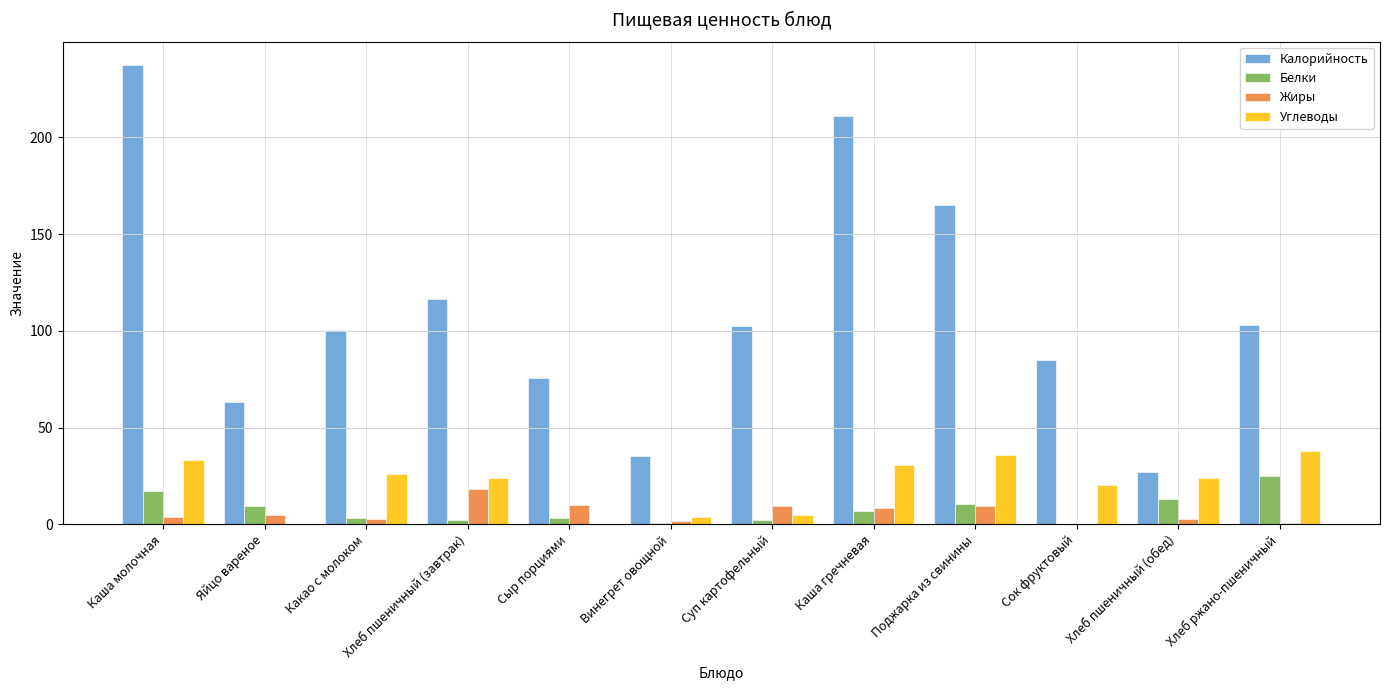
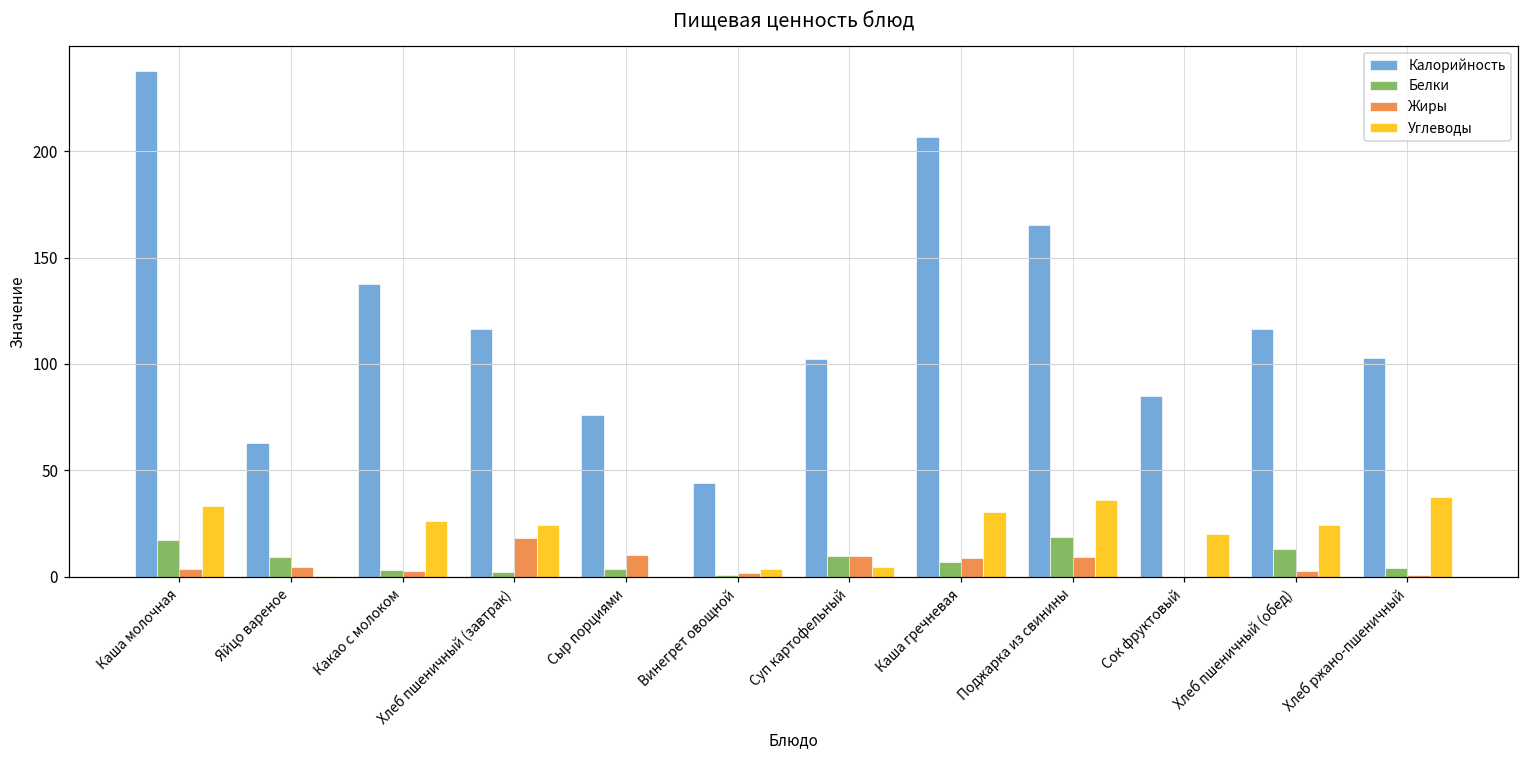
Калорийность, Какао с молоком: 101 -> 138
Калорийность, Винегрет овощной: 35 -> 44
Белки, Суп картофельный: 2 -> 10
Калорийность, Каша гречневая: 211 -> 207
Белки, Поджарка из свинины: 11 -> 19
Калорийность, Хлеб пшеничный (обед): 27 -> 117
Белки, Хлеб ржано-пшеничный: 25 -> 4
